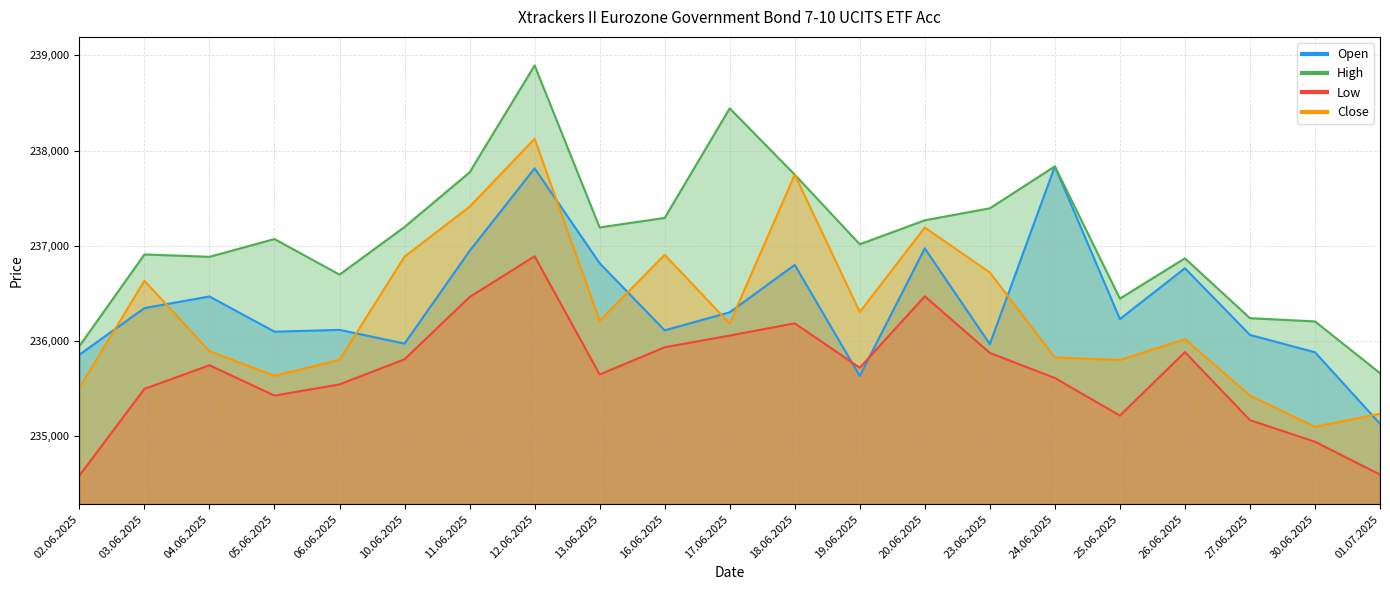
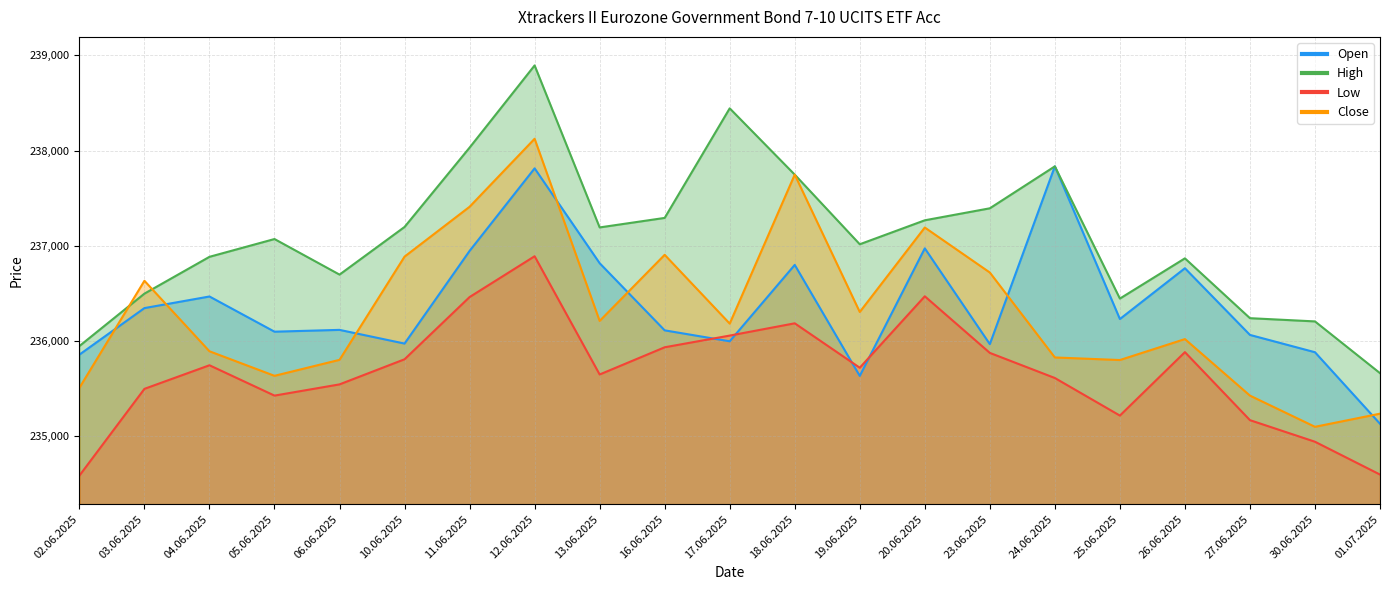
High, 03.06.2025: 236,900 -> 236,500
High, 11.06.2025: 237,800 -> 238,000
Open, 17.06.2025: 236,300 -> 236,000
